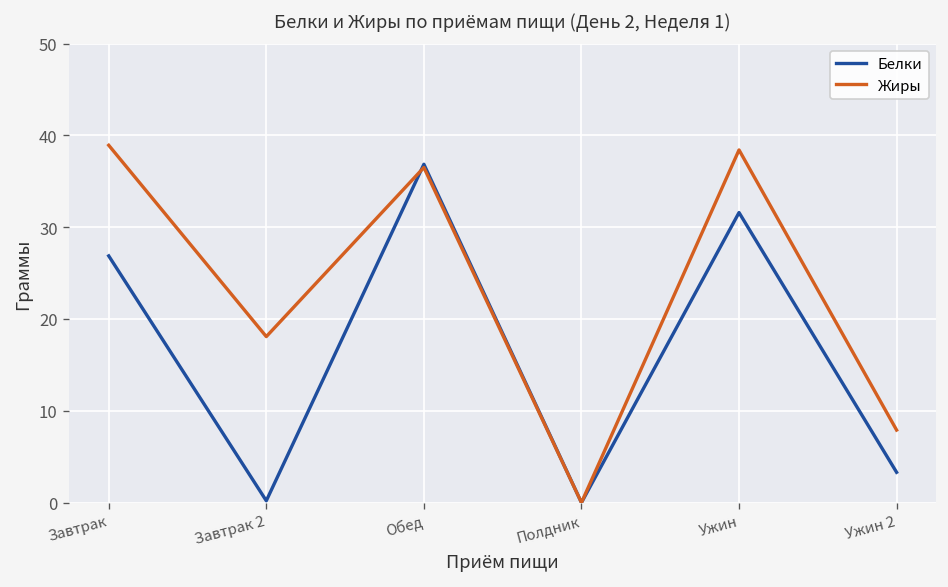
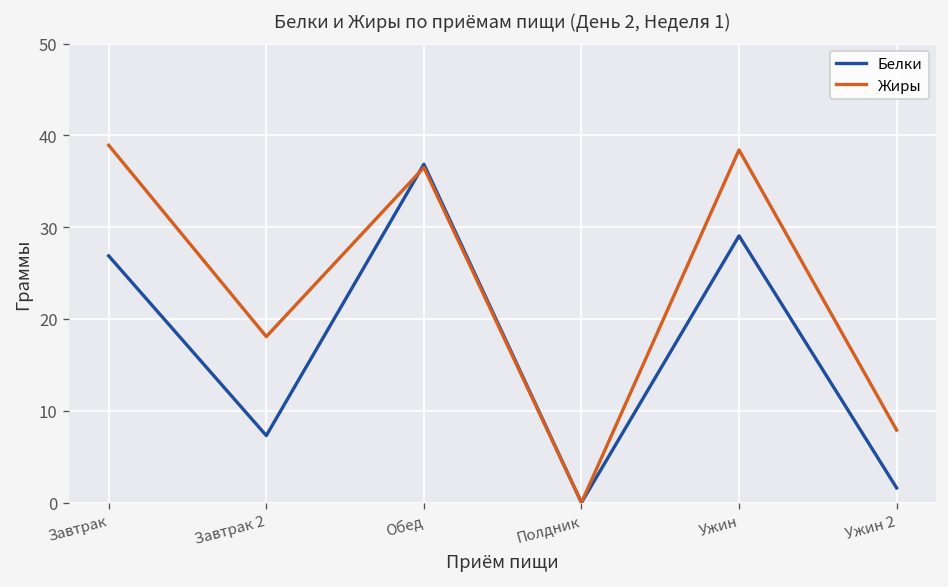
Белки, Завтрак 2: 0 -> 7
Белки, Ужин: 32 -> 29
Белки, Ужин 2: 3 -> 2
